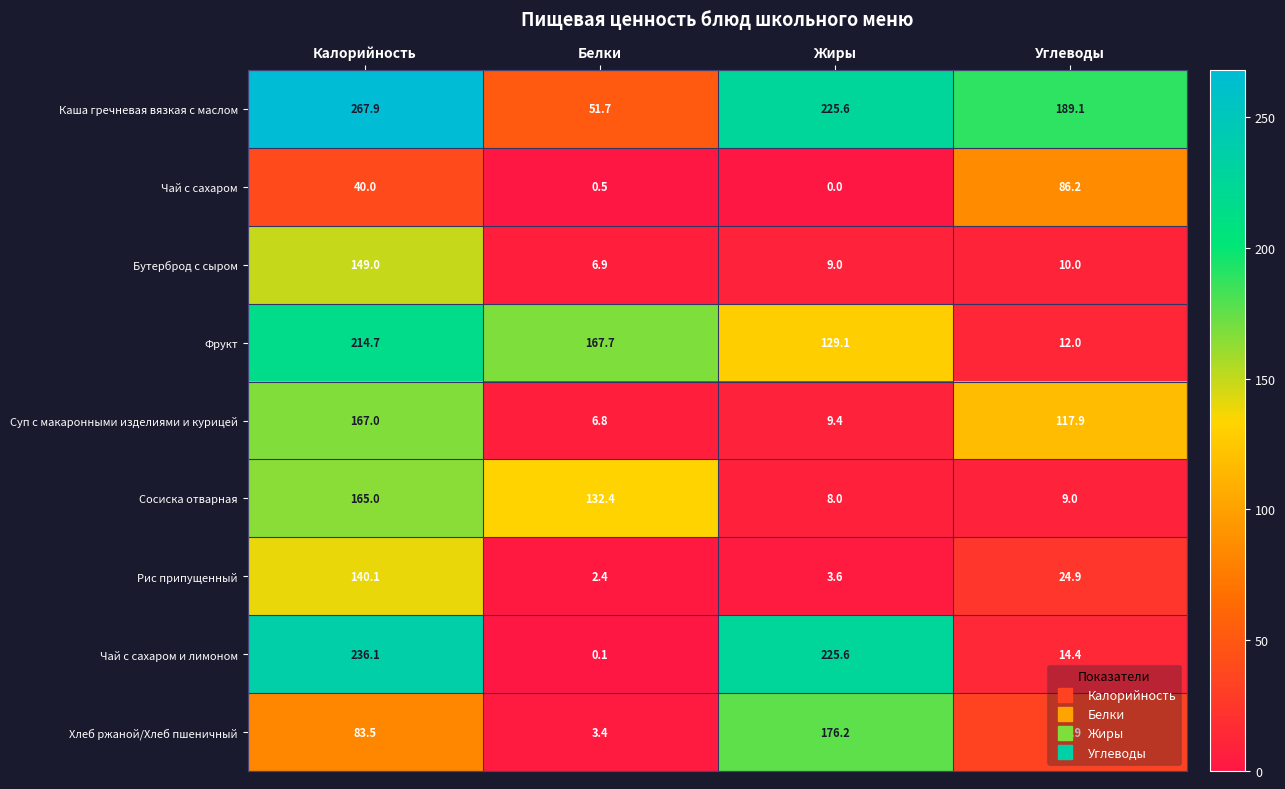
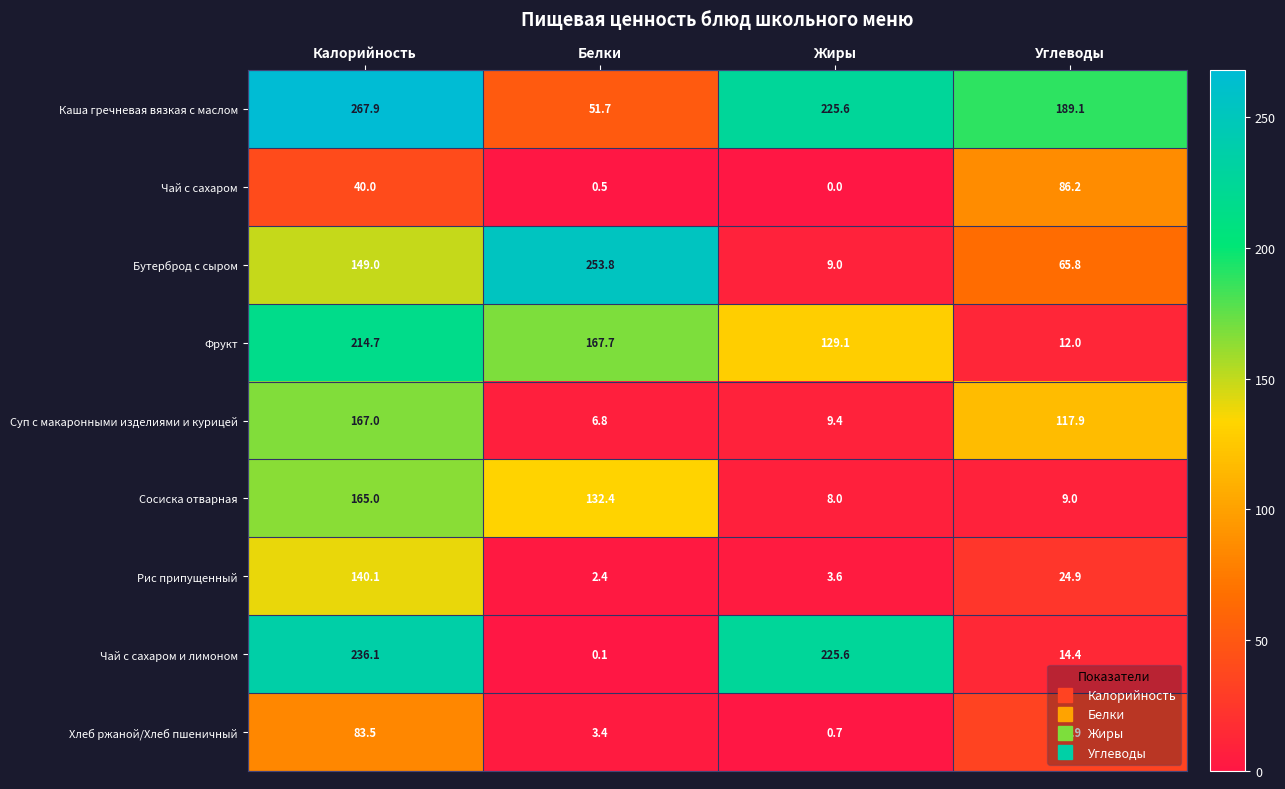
Бутерброд с сыром, Белки: 6.9 -> 253.8
Бутерброд с сыром, Углеводы: 10.0 -> 65.8
Хлеб ржаной/Хлеб пшеничный, Жиры: 176.2 -> 0.7
